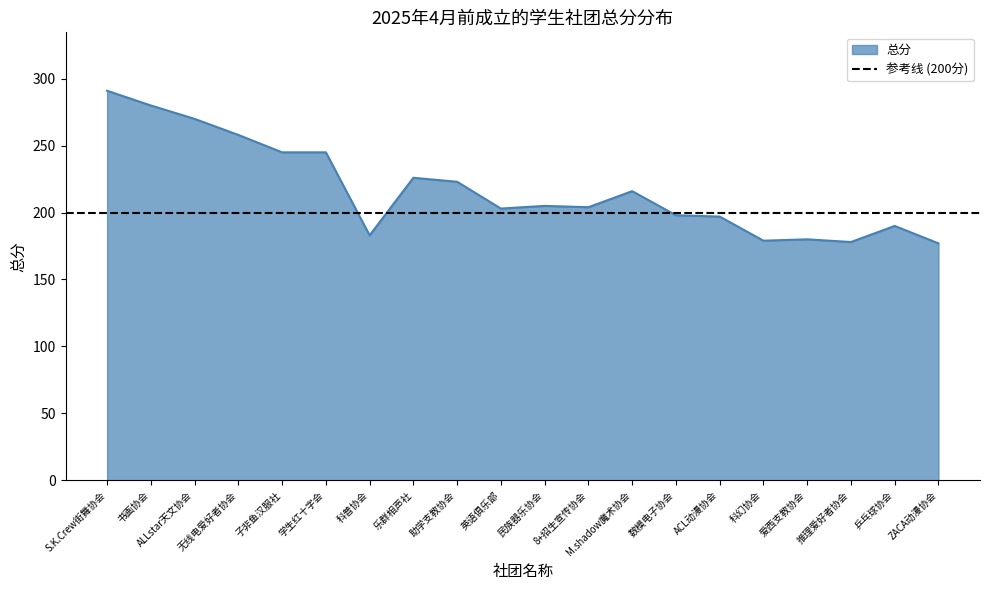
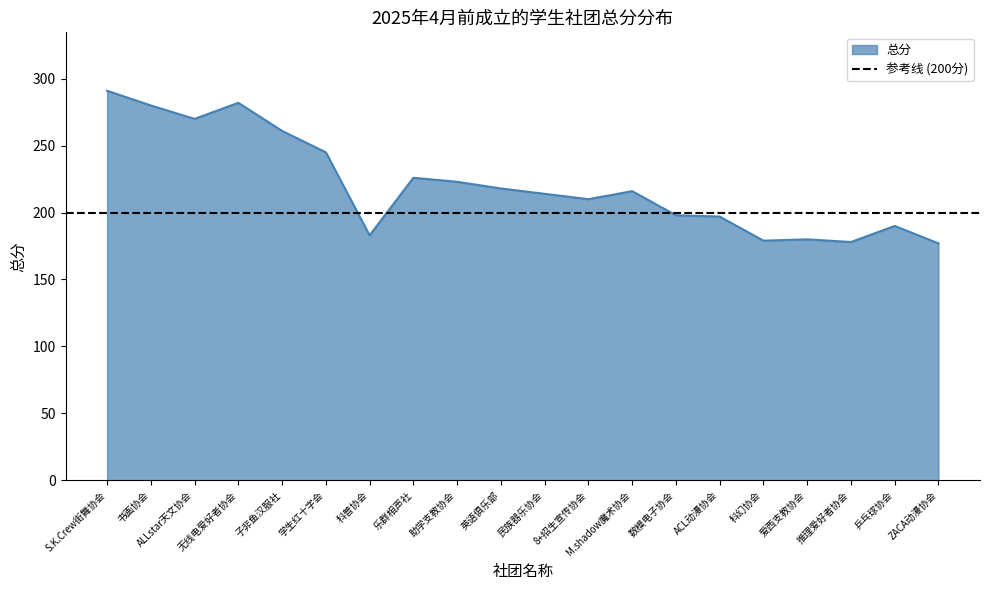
无线电爱好者协会: 258 -> 282
子非鱼汉服社: 245 -> 261
英语俱乐部: 203 -> 218
民族器乐协会: 205 -> 214
8+招生宣传协会: 204 -> 210
